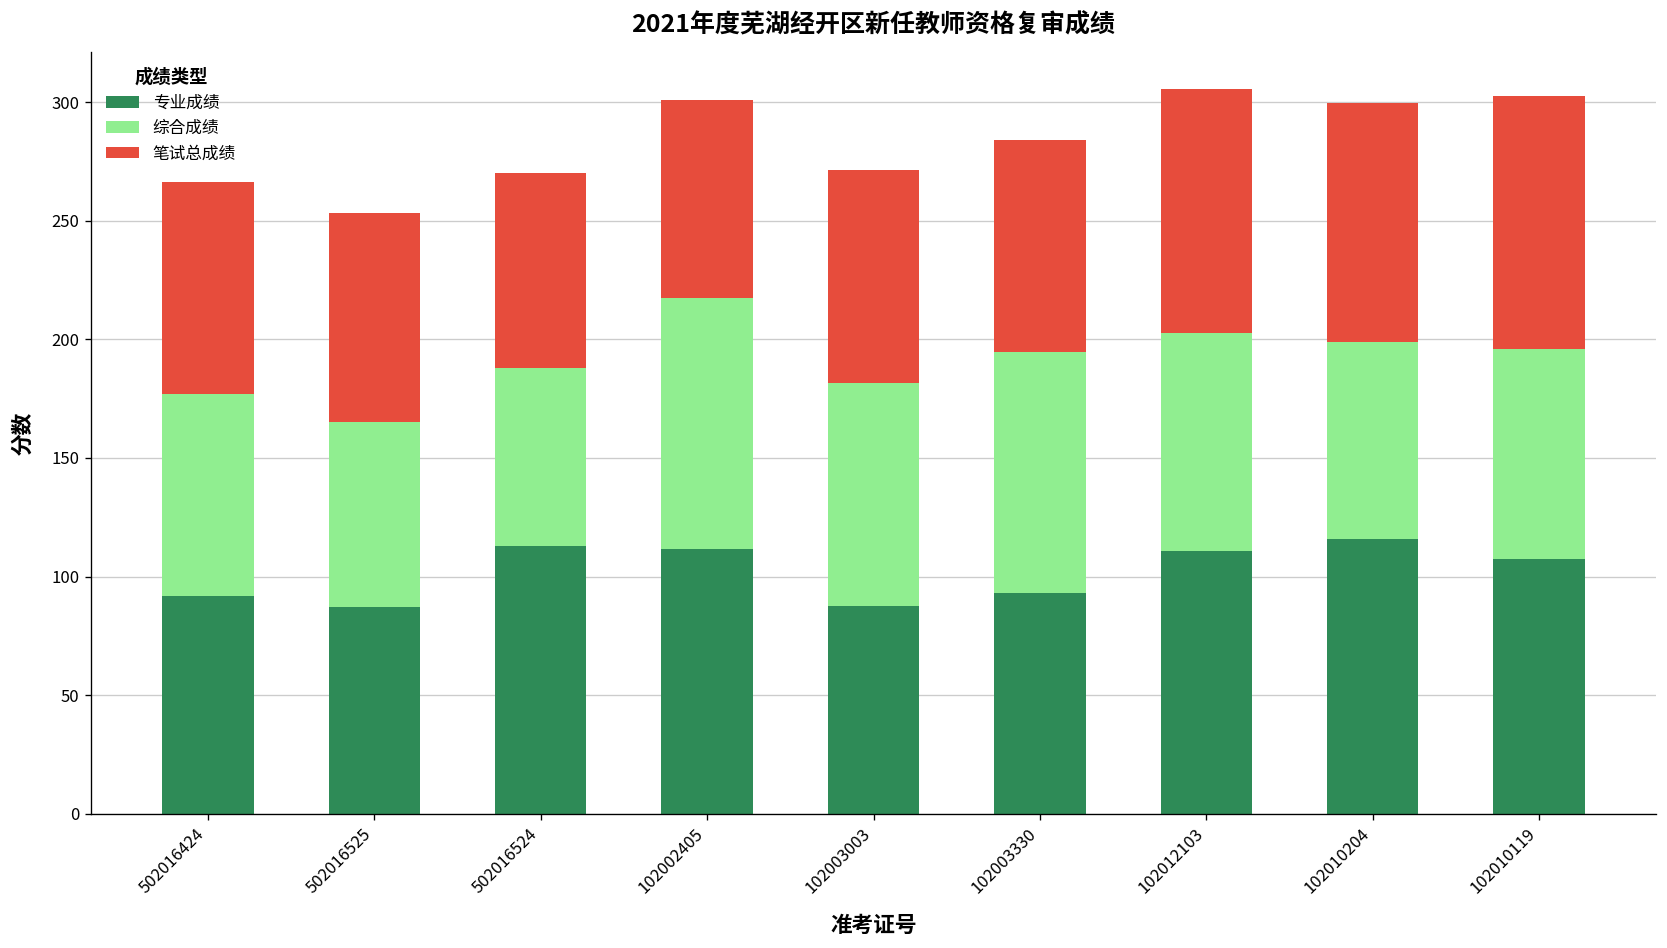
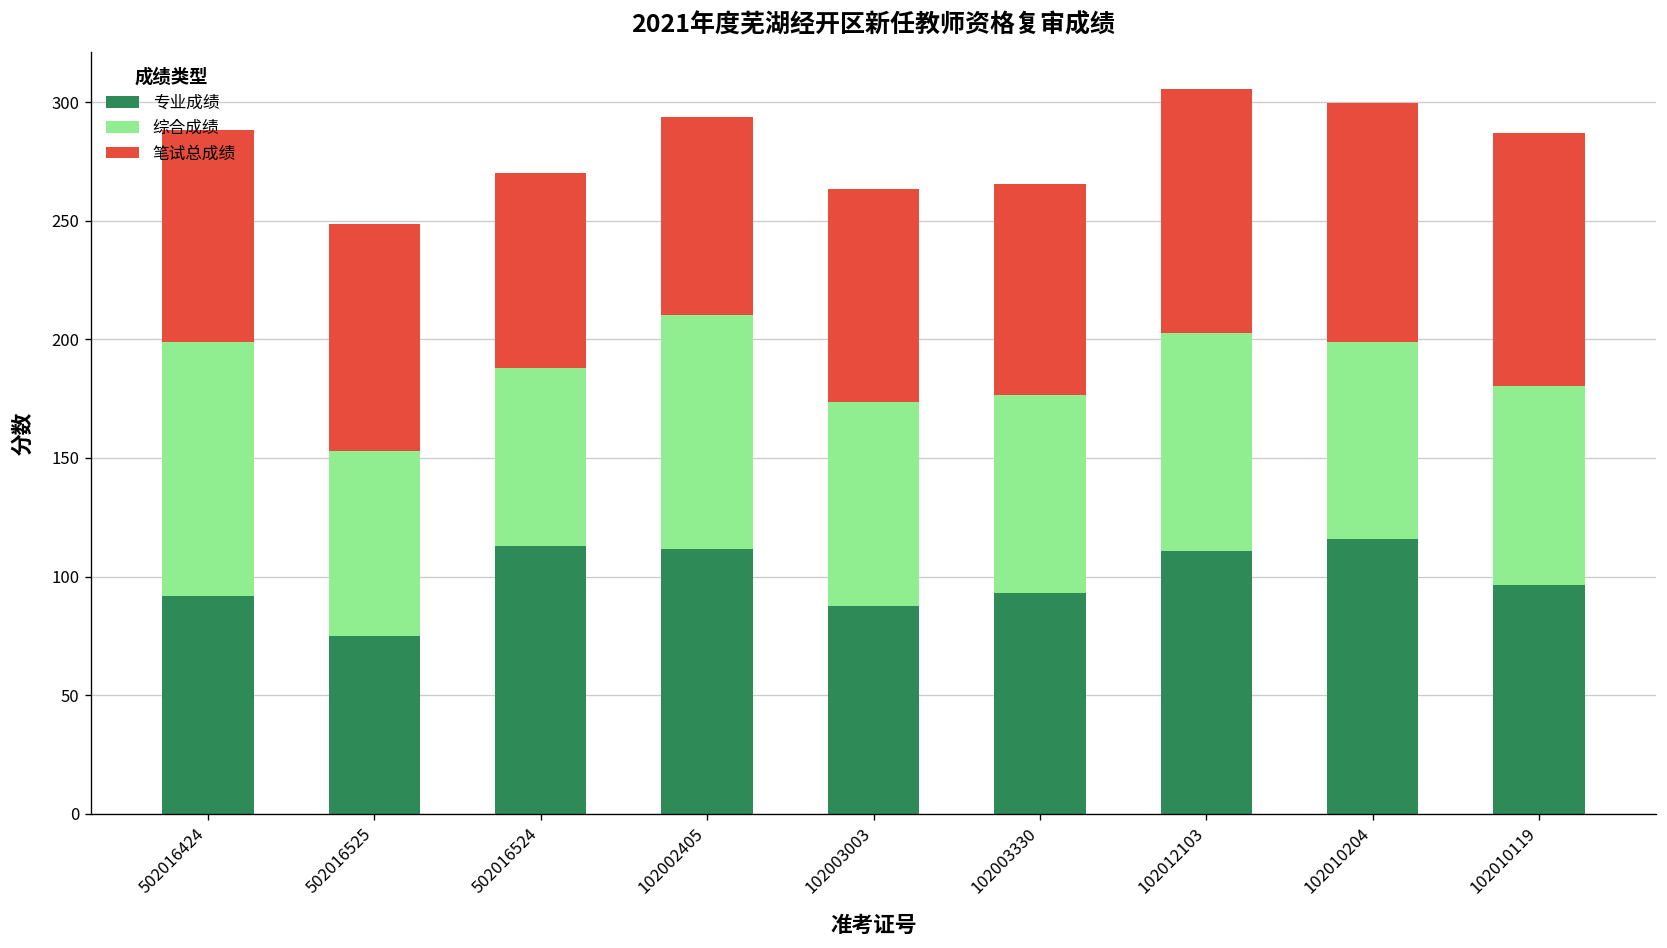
综合成绩, 502016424: 85 -> 107
专业成绩, 502016525: 87 -> 75
笔试总成绩, 502016525: 88 -> 96
综合成绩, 102002405: 106 -> 99
综合成绩, 102003003: 94 -> 86
综合成绩, 102003330: 102 -> 84
专业成绩, 102010119: 108 -> 97
综合成绩, 102010119: 89 -> 84
